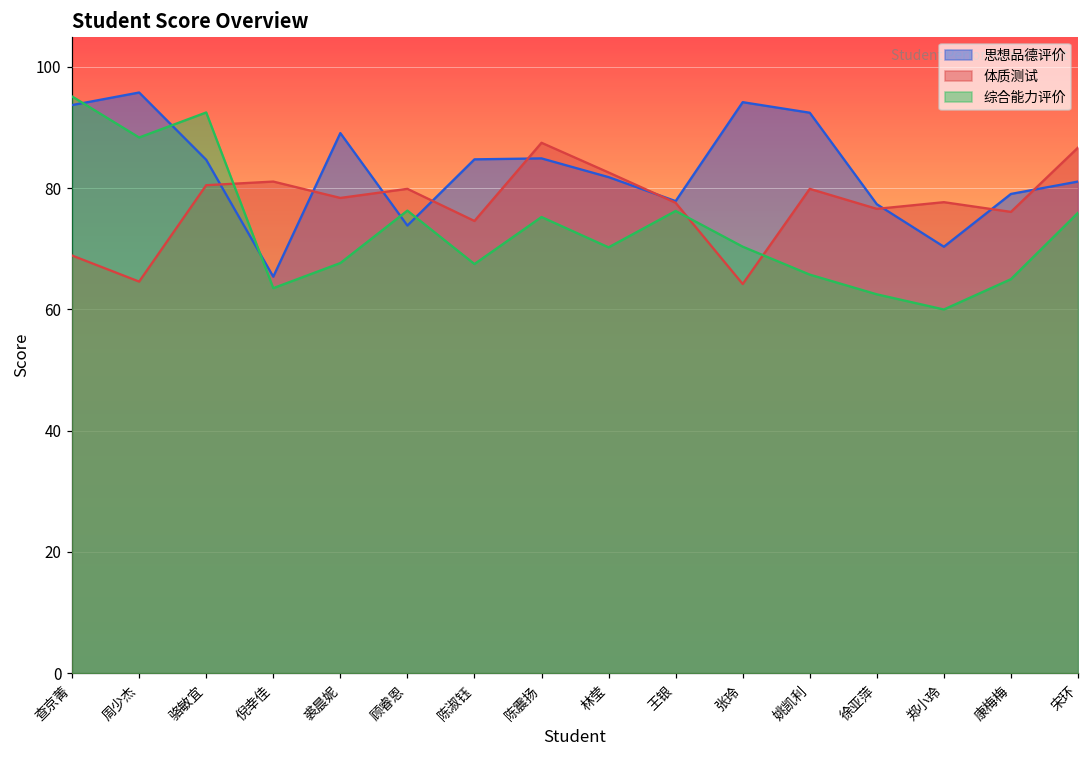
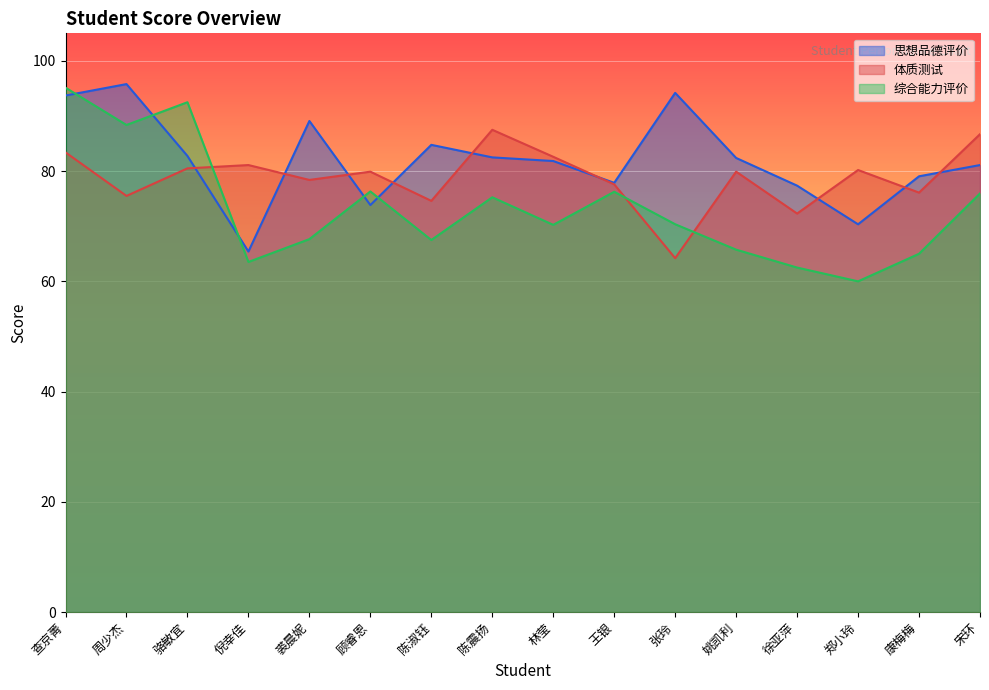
体质测试, 查京菁: 69 -> 83
体质测试, 周少杰: 65 -> 76
思想品德评价, 骆敏宜: 85 -> 83
思想品德评价, 陈震扬: 85 -> 82
思想品德评价, 姚凯利: 92 -> 82
体质测试, 徐亚萍: 77 -> 72
体质测试, 郑小玲: 78 -> 80
